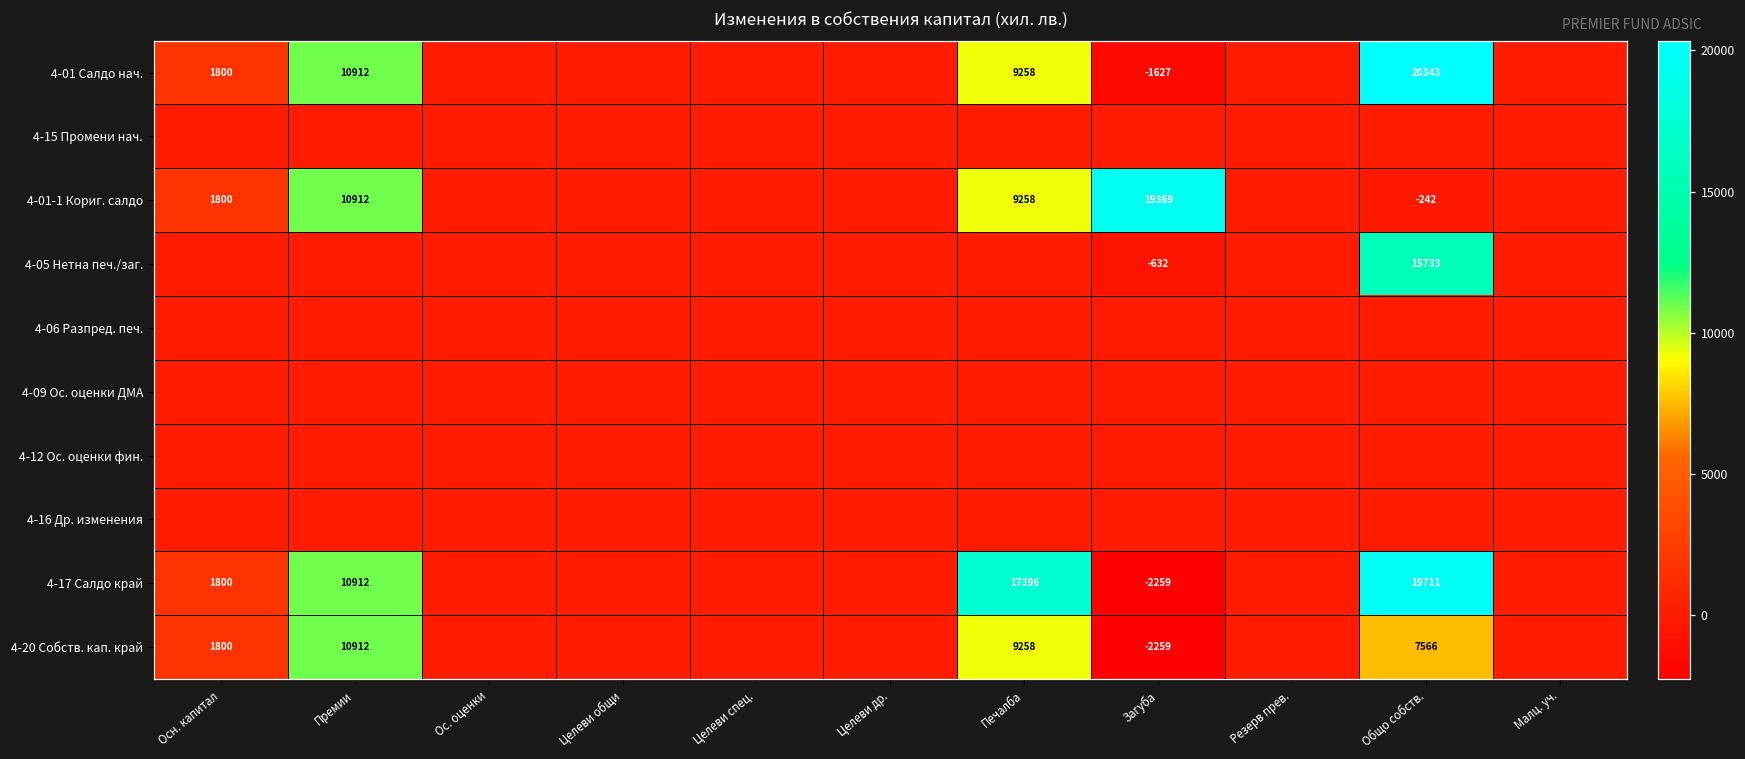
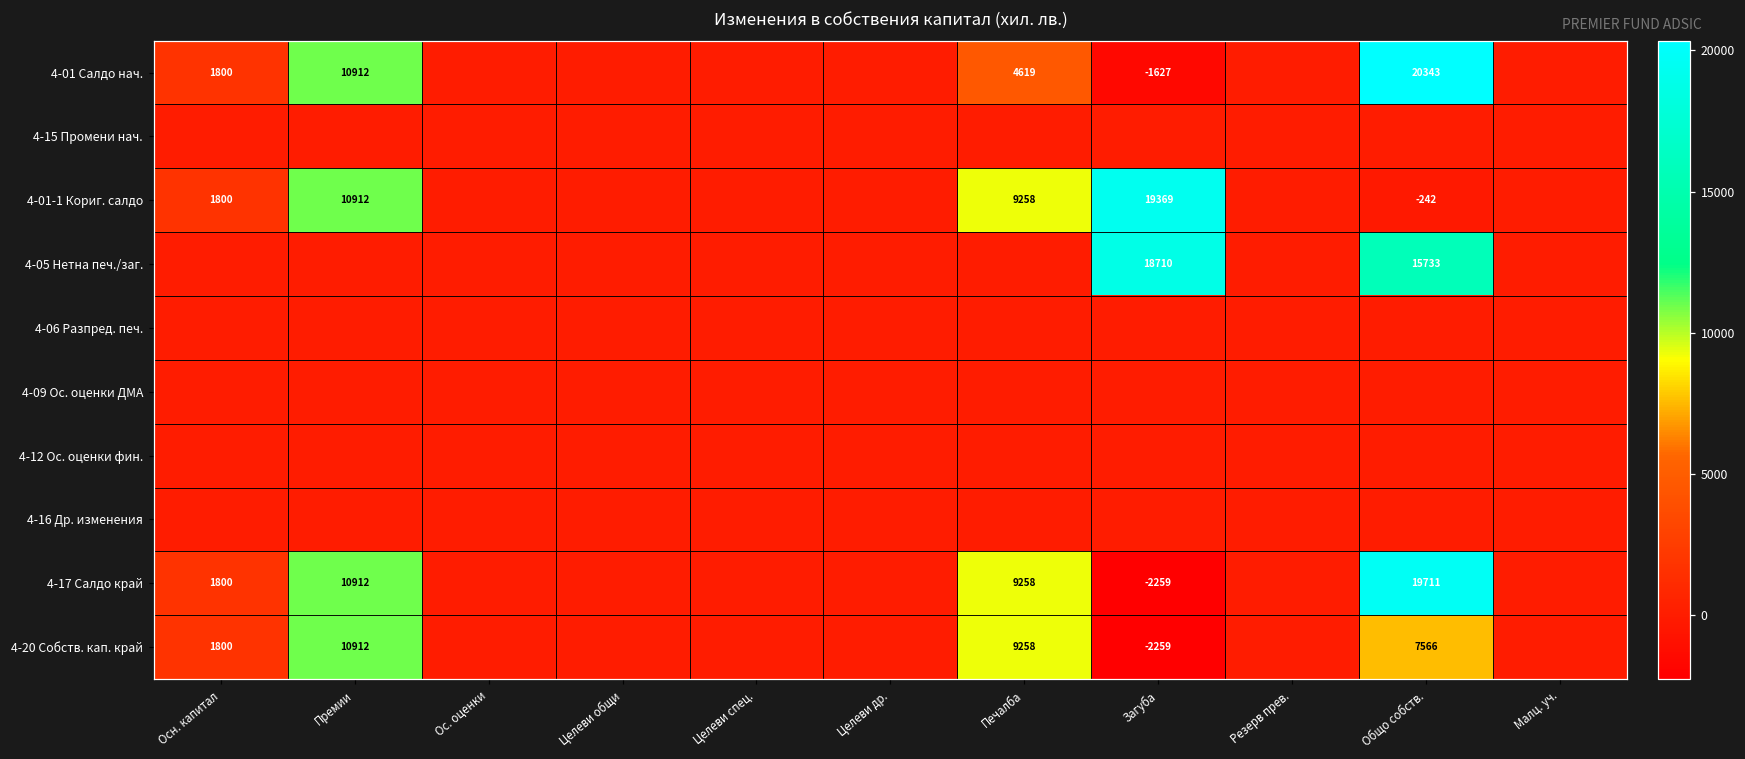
4-01 Салдо нач., Печалба: 9258 -> 4619
4-05 Нетна печ./заг., Загуба: -632 -> 18710
4-17 Салдо край, Печалба: 17396 -> 9258
